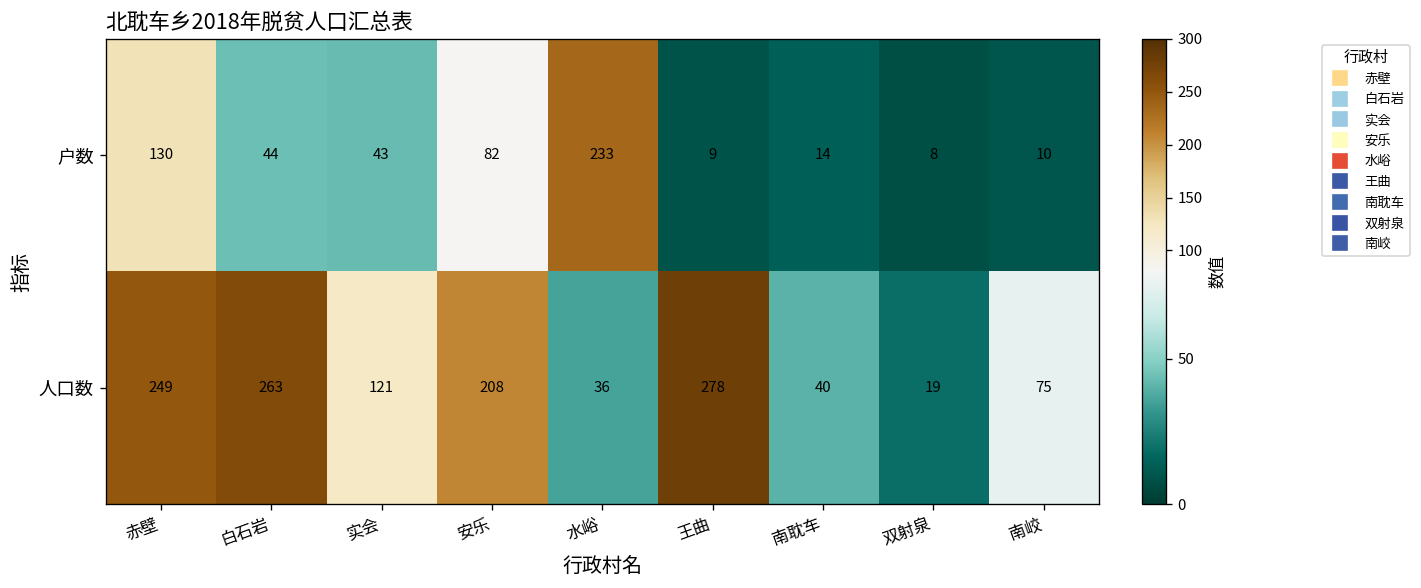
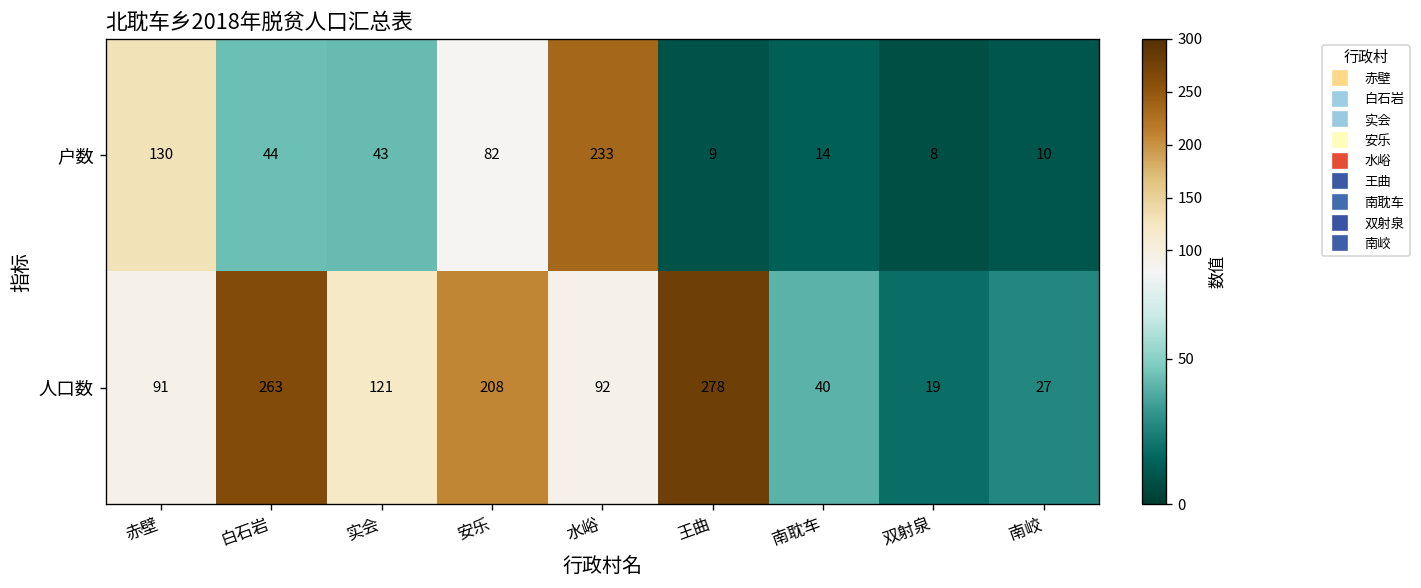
人口数, 赤壁: 249 -> 91
人口数, 水峪: 36 -> 92
人口数, 南峧: 75 -> 27
